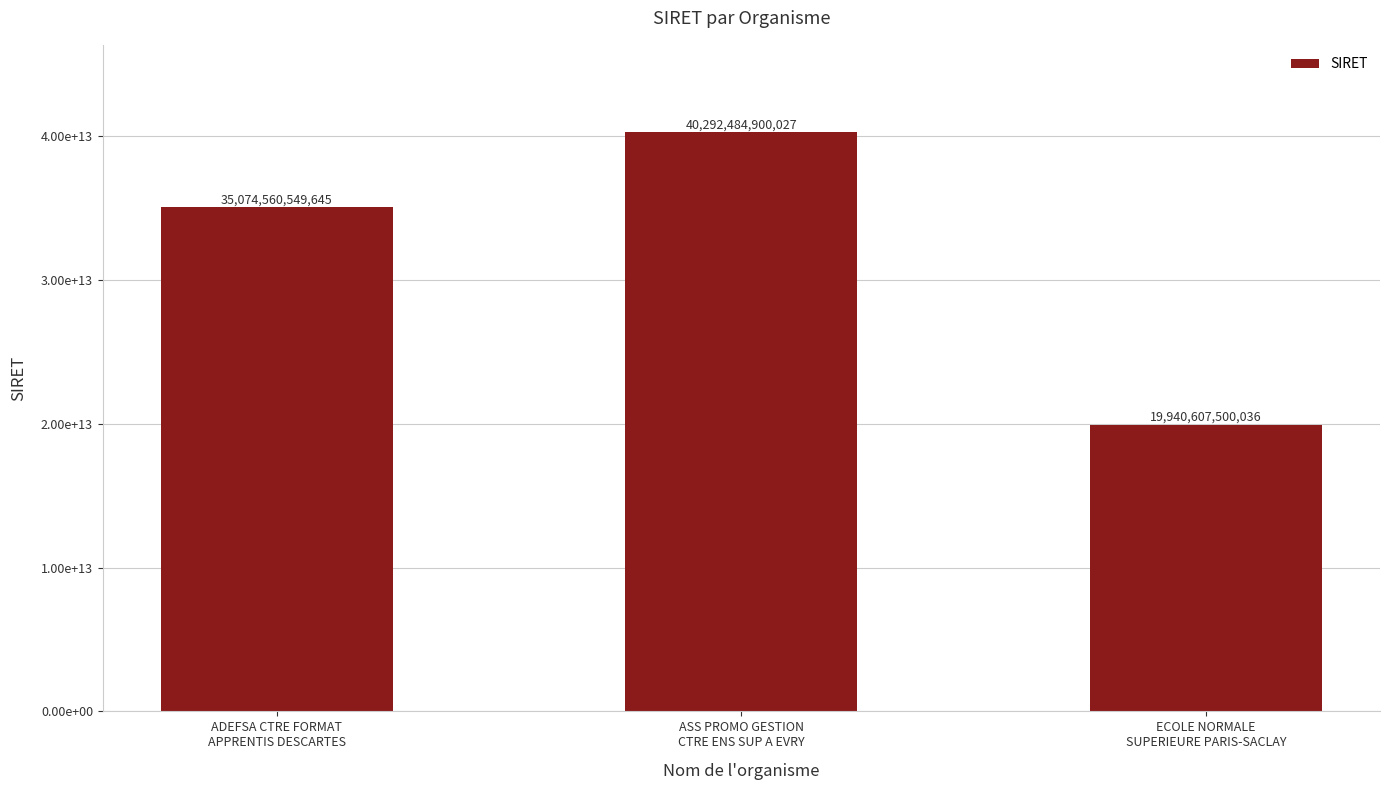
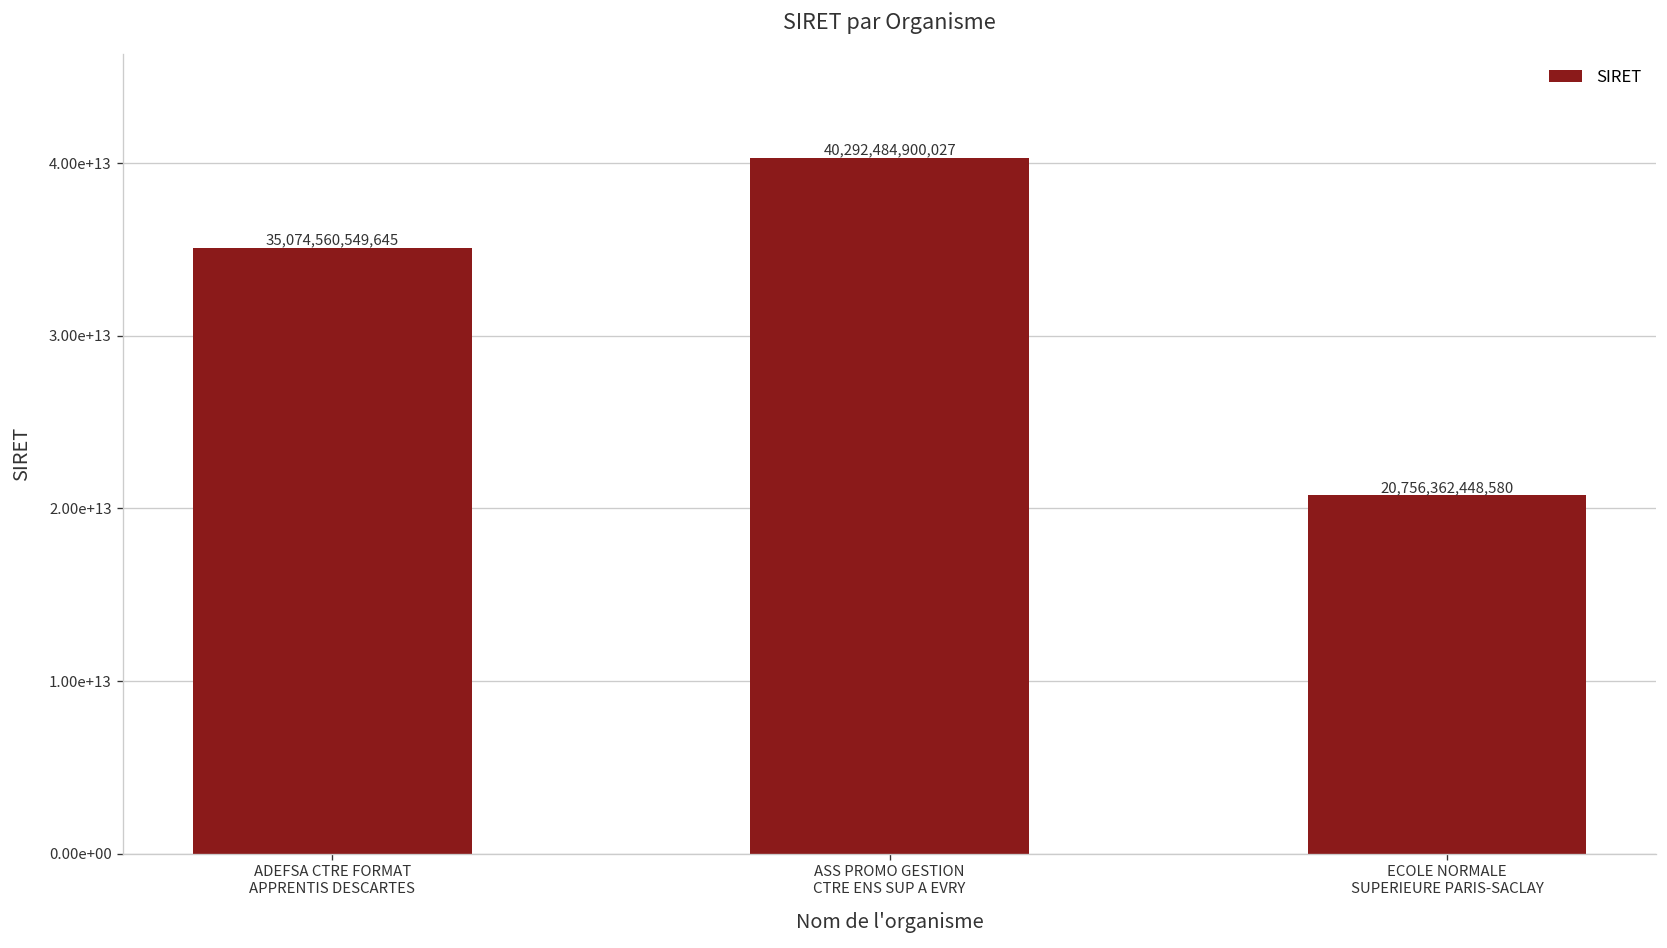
ECOLE NORMALE SUPERIEURE PARIS-SACLAY: 19,940,607,500,036 -> 20,756,362,448,580
